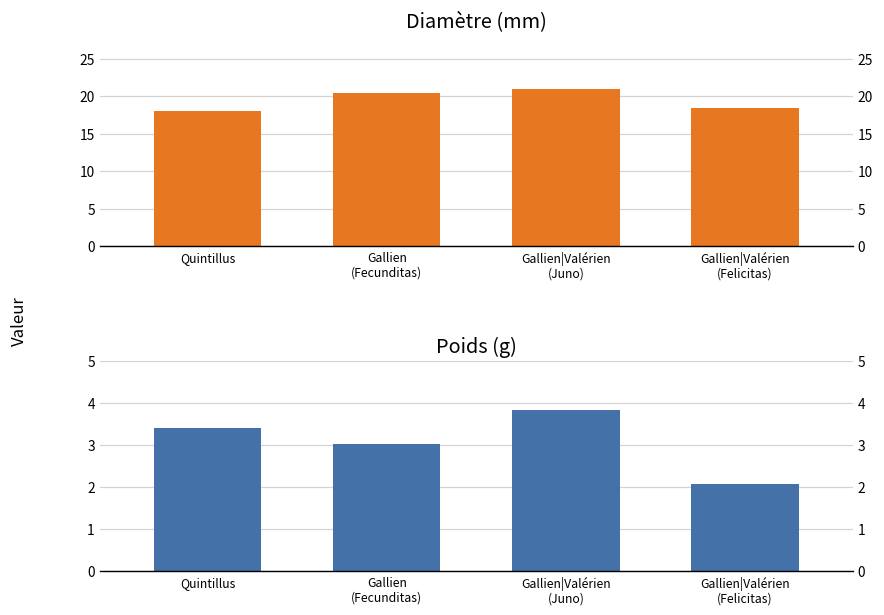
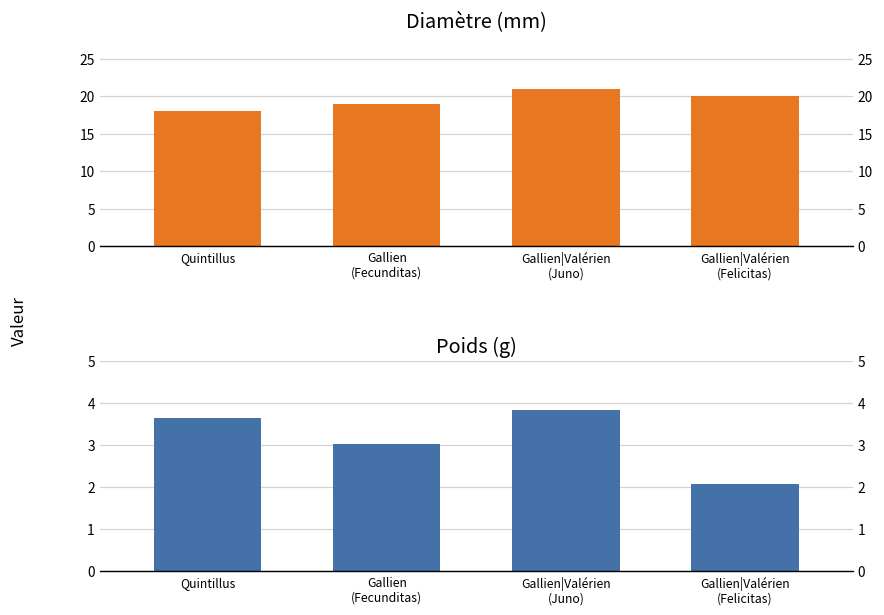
Diamètre (mm), Gallien (Fecunditas): 21 -> 19
Diamètre (mm), Gallien|Valérien (Felicitas): 19 -> 20
Poids (g), Quintillus: 3.4 -> 3.7
